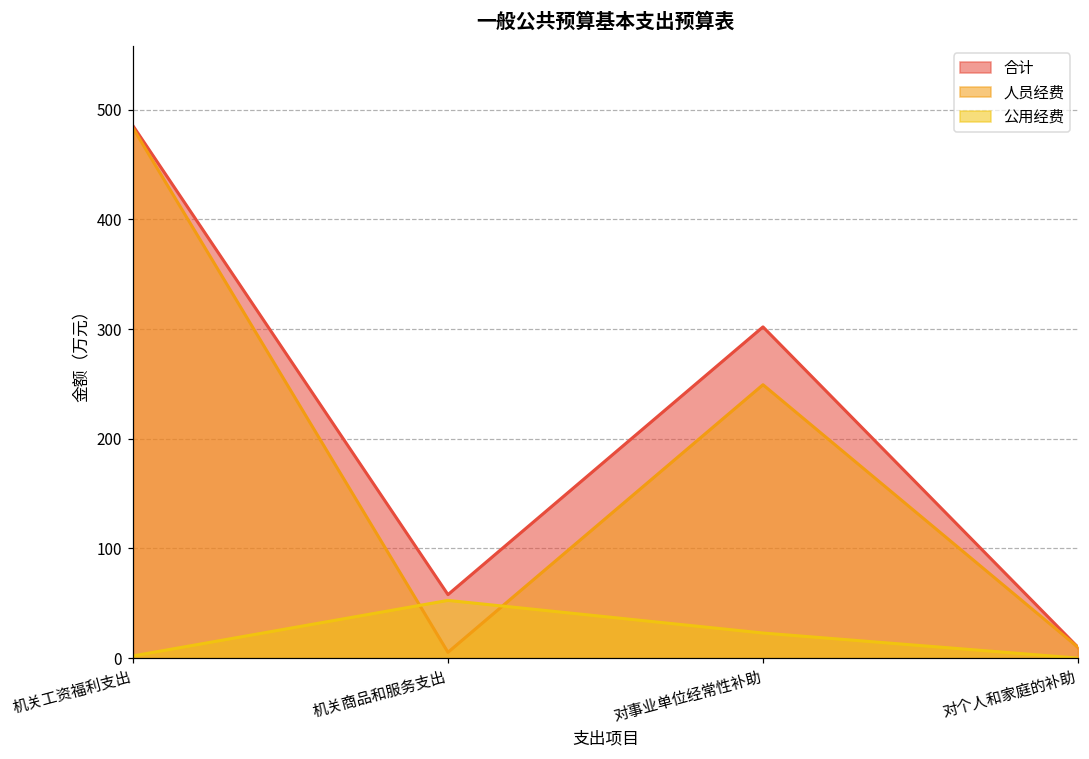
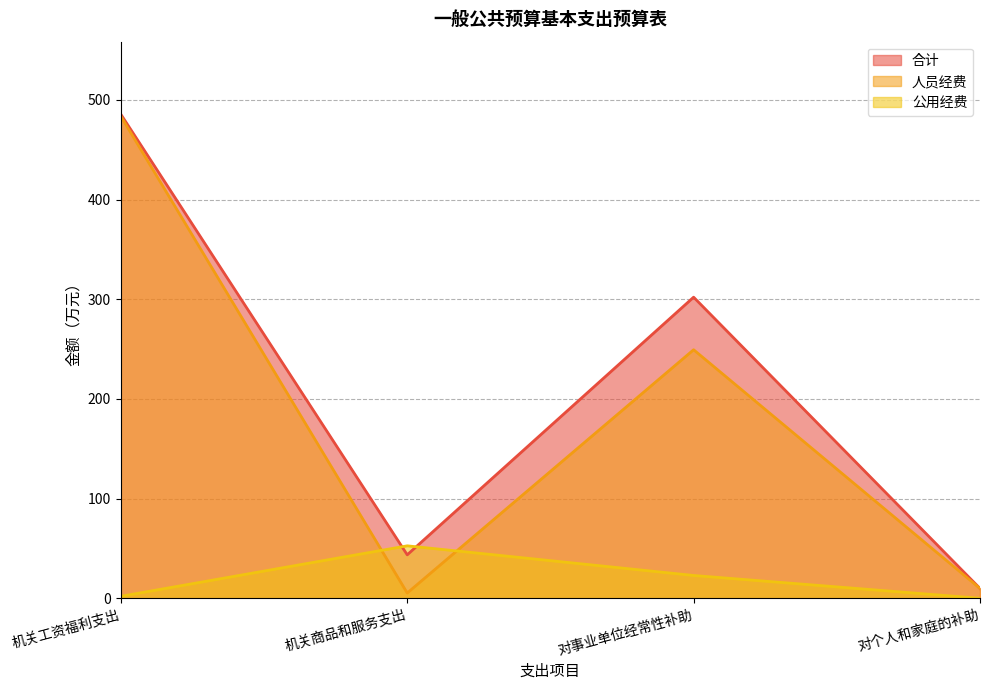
合计, 机关商品和服务支出: 60 -> 40
